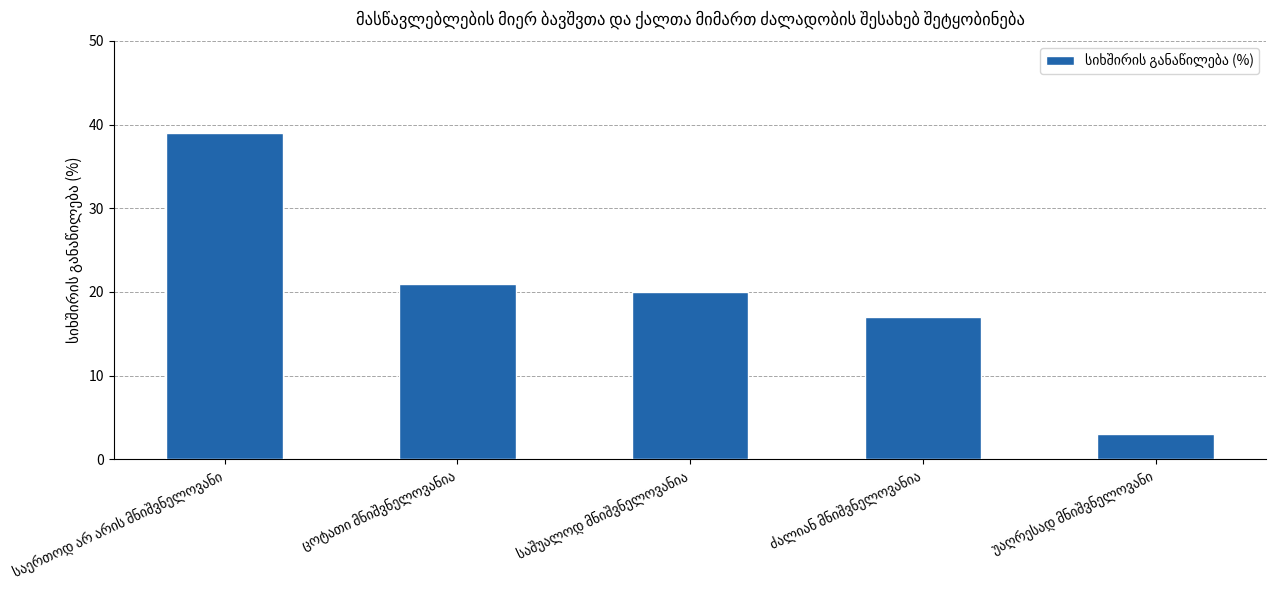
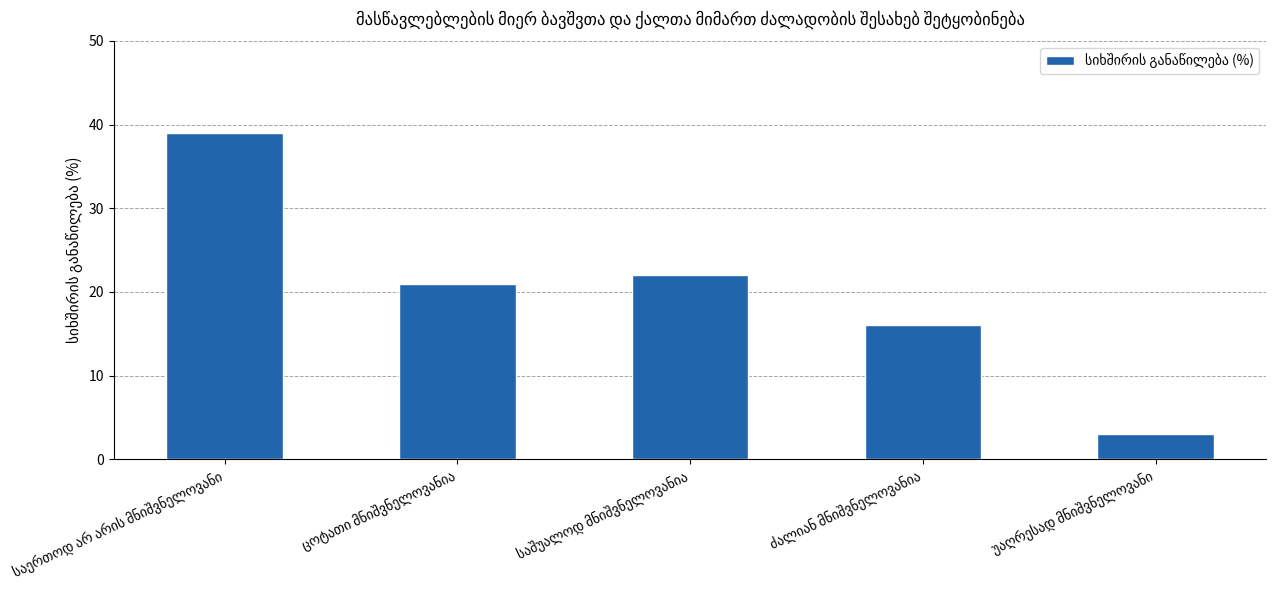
საშუალოდ მნიშვნელოვანია: 20 -> 22
ძალიან მნიშვნელოვანია: 17 -> 16
